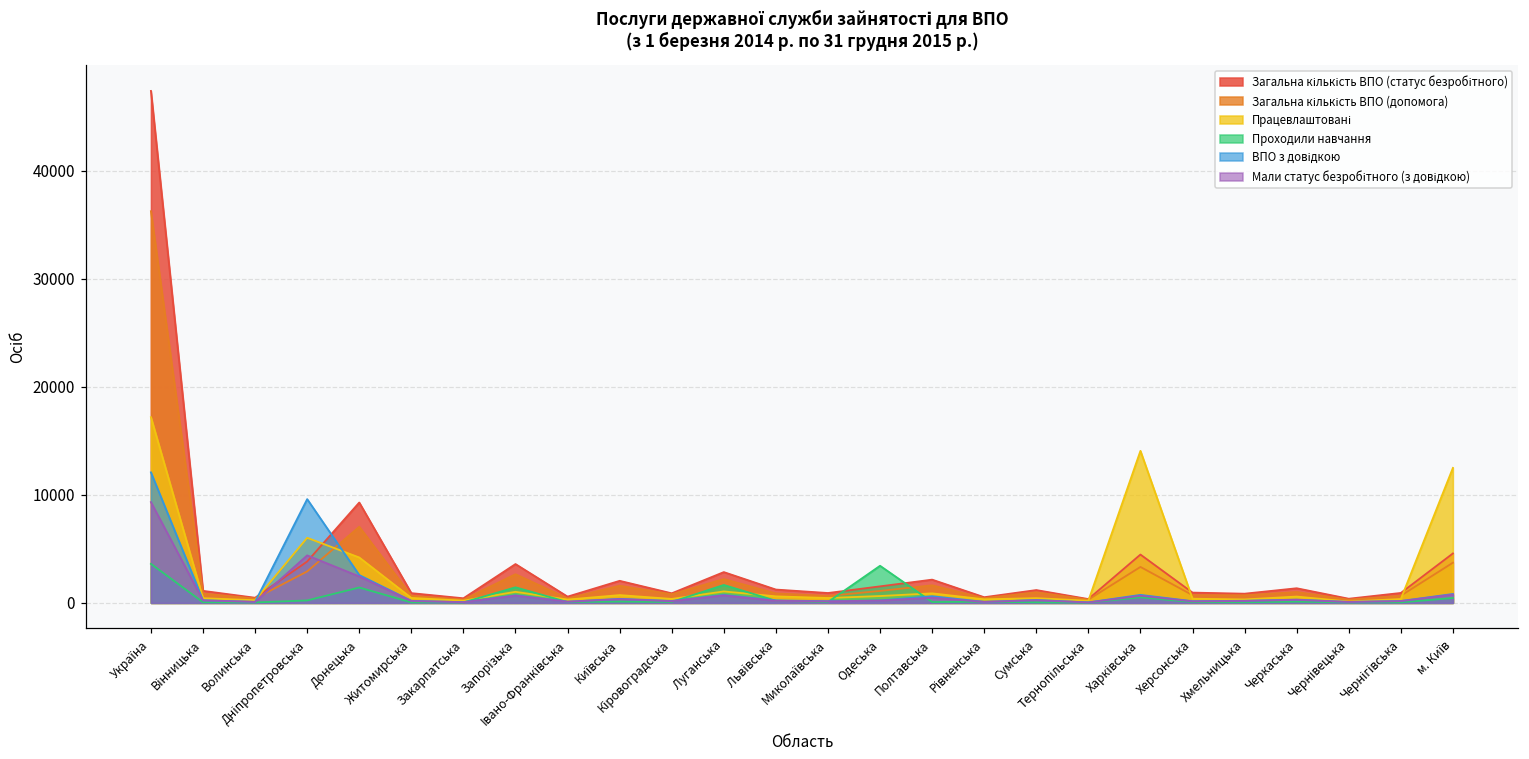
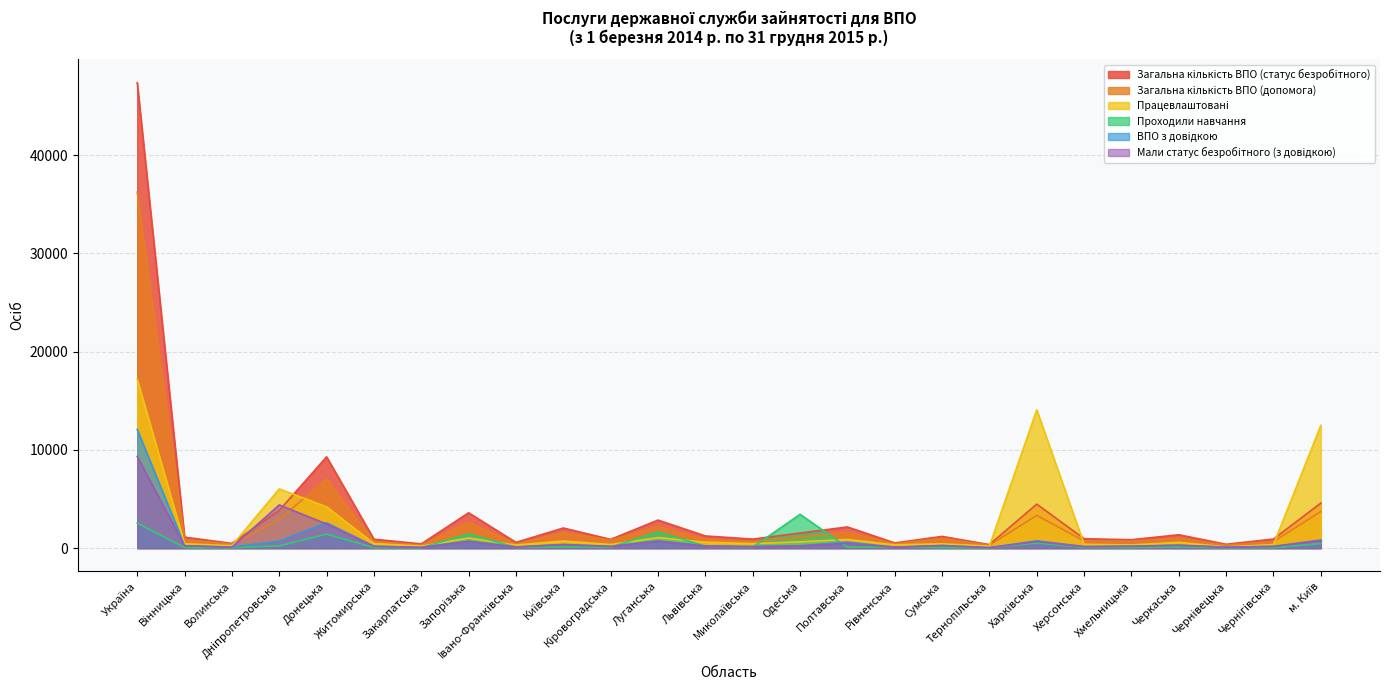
Проходили навчання, Україна: 4000 -> 3000
ВПО з довідкою, Дніпропетровська: 10000 -> 1000
